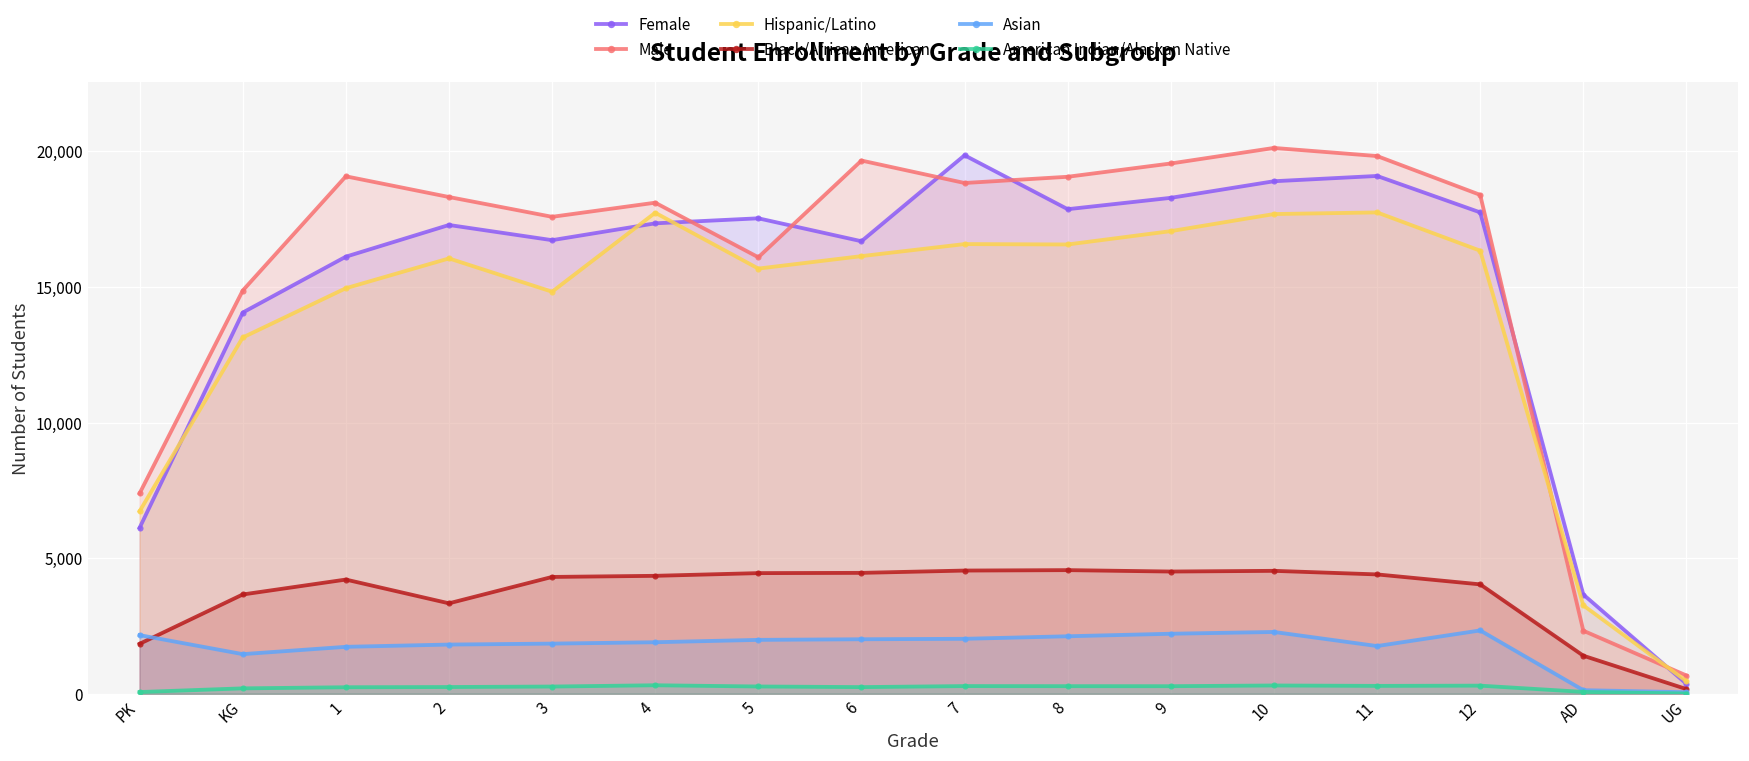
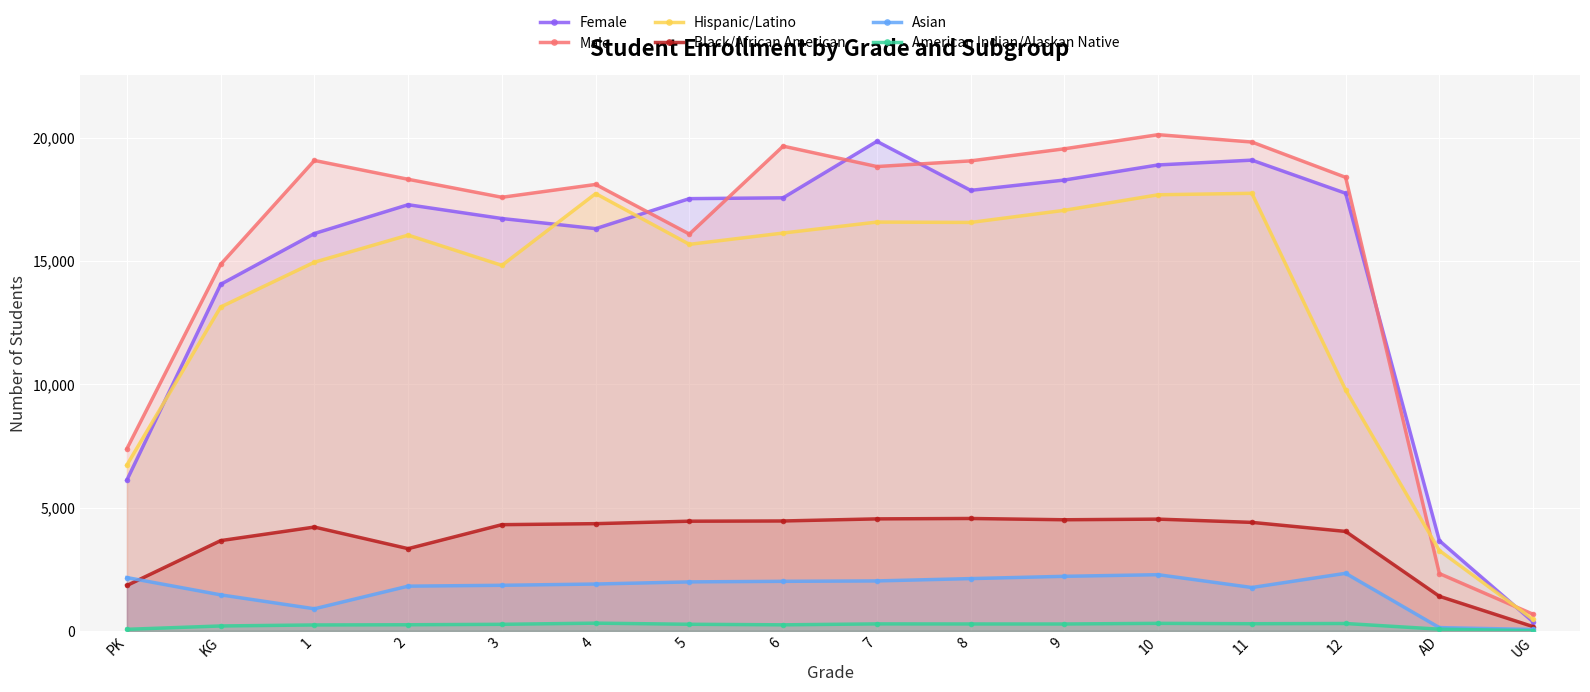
Asian, 1: 1,700 -> 900
Female, 4: 17,300 -> 16,300
Female, 6: 16,700 -> 17,600
Hispanic/Latino, 12: 16,300 -> 9,800
